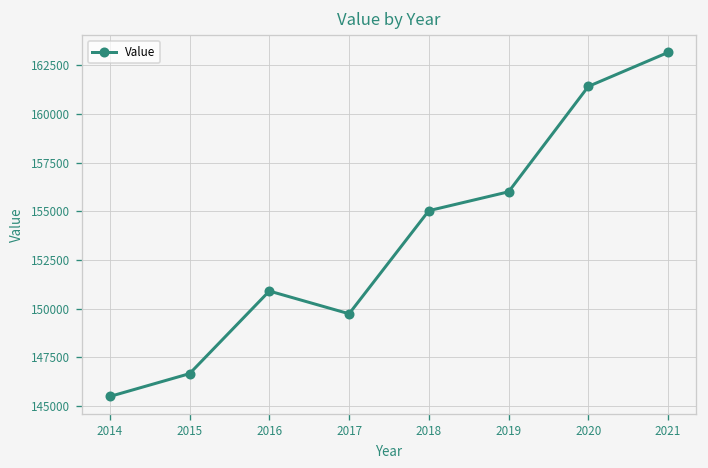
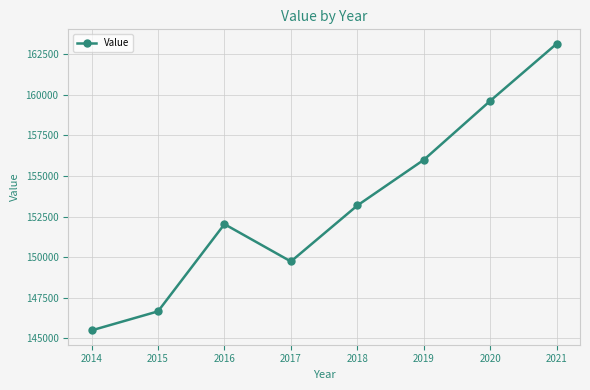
2016: 150900 -> 152000
2018: 155000 -> 153200
2020: 161400 -> 159600
